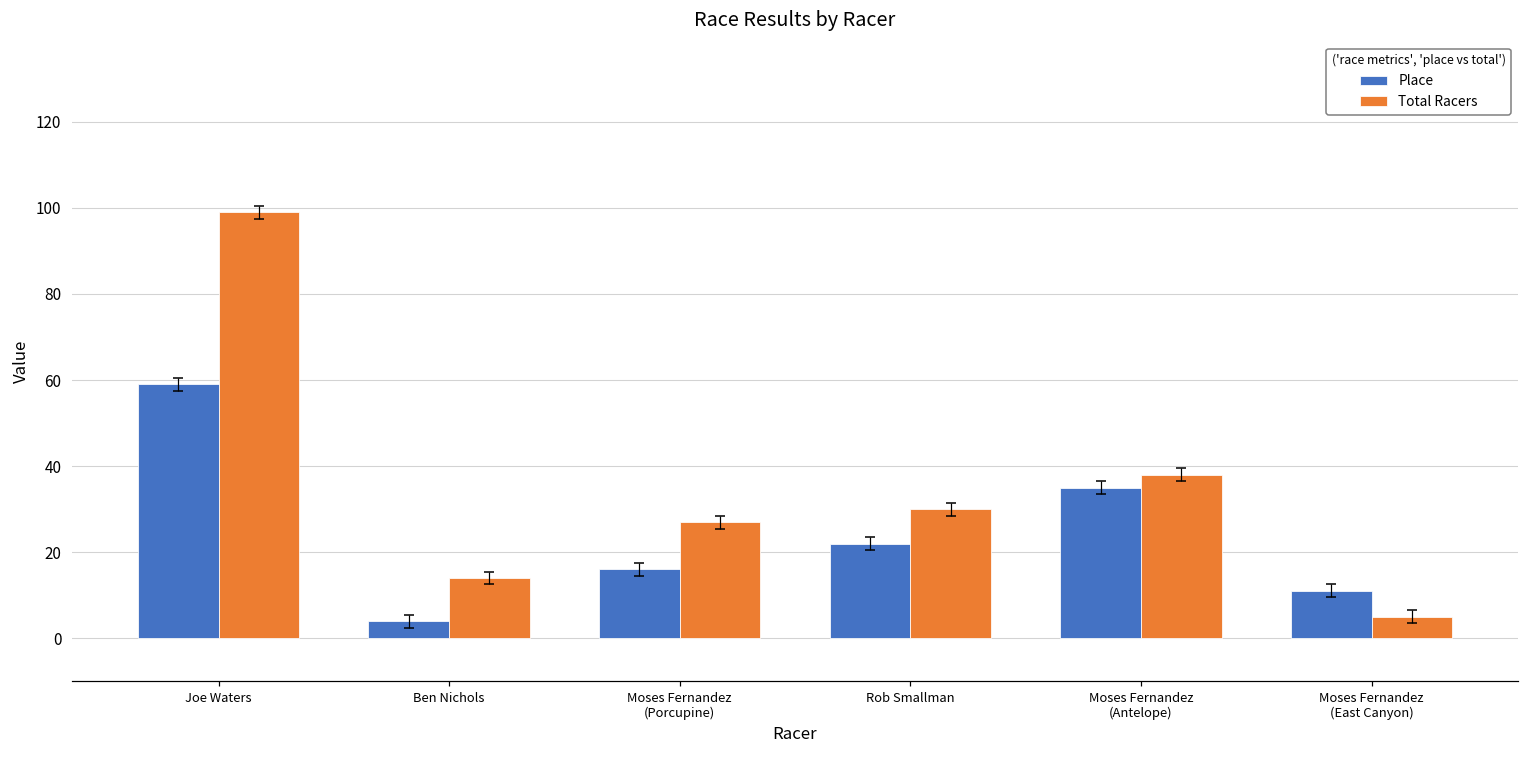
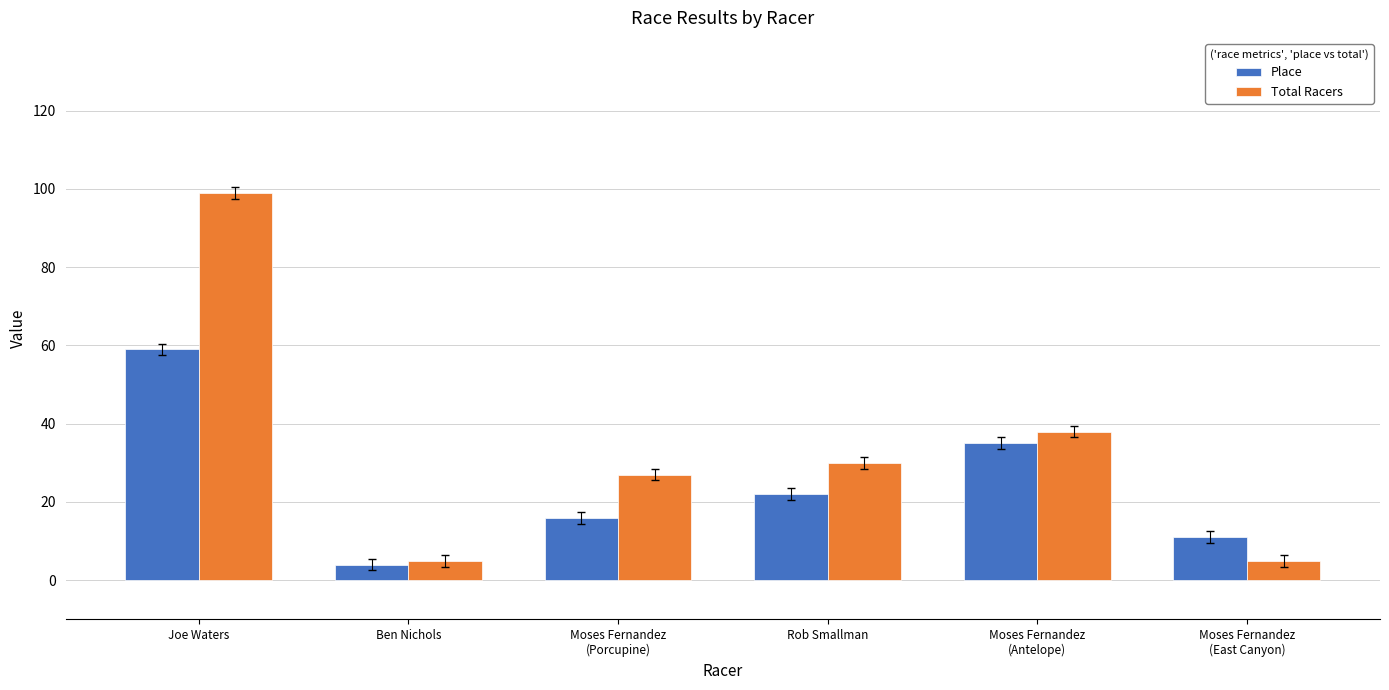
Total Racers, Ben Nichols: 14 -> 5
